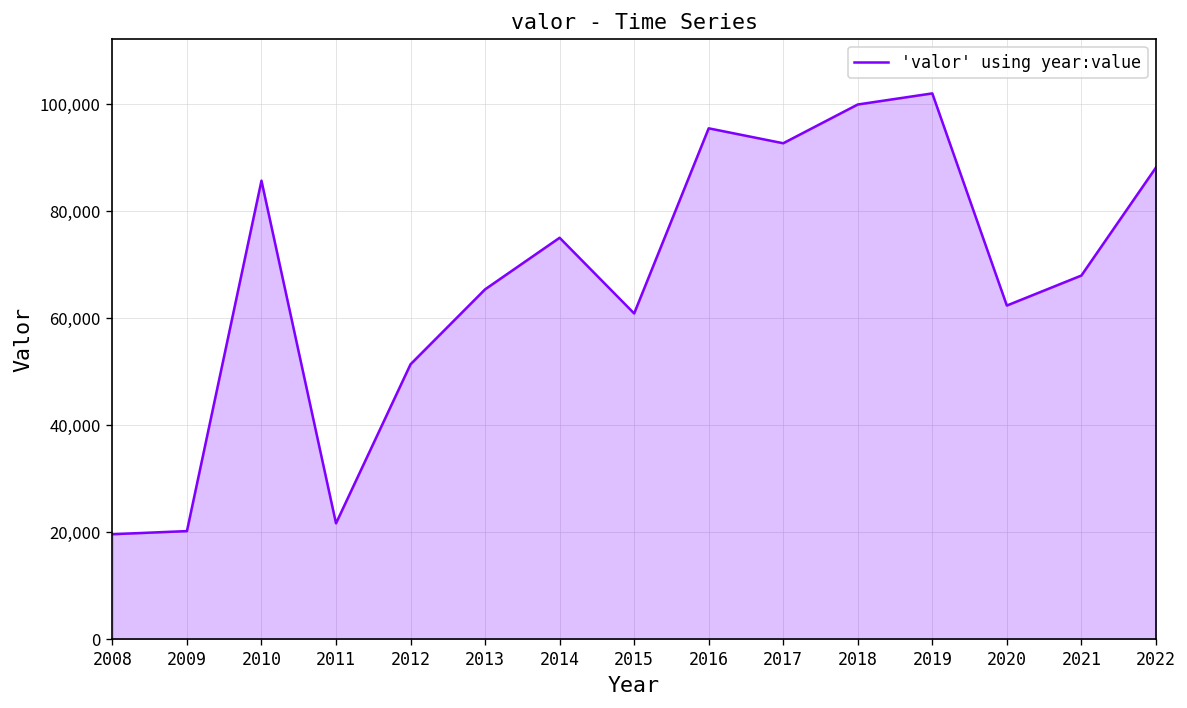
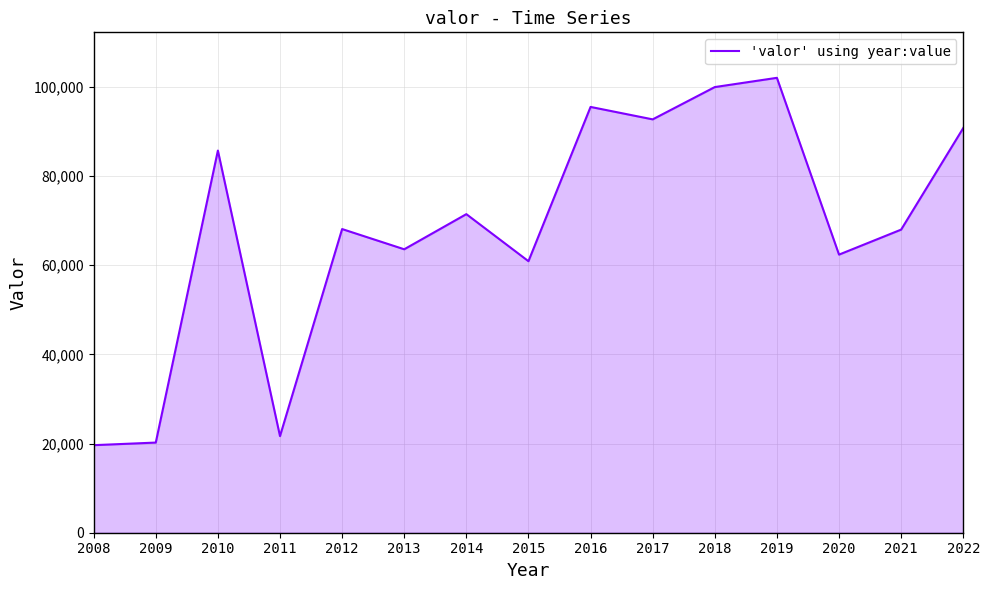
2012: 51,000 -> 68,000
2013: 65,000 -> 64,000
2014: 75,000 -> 71,000
2022: 88,000 -> 91,000
